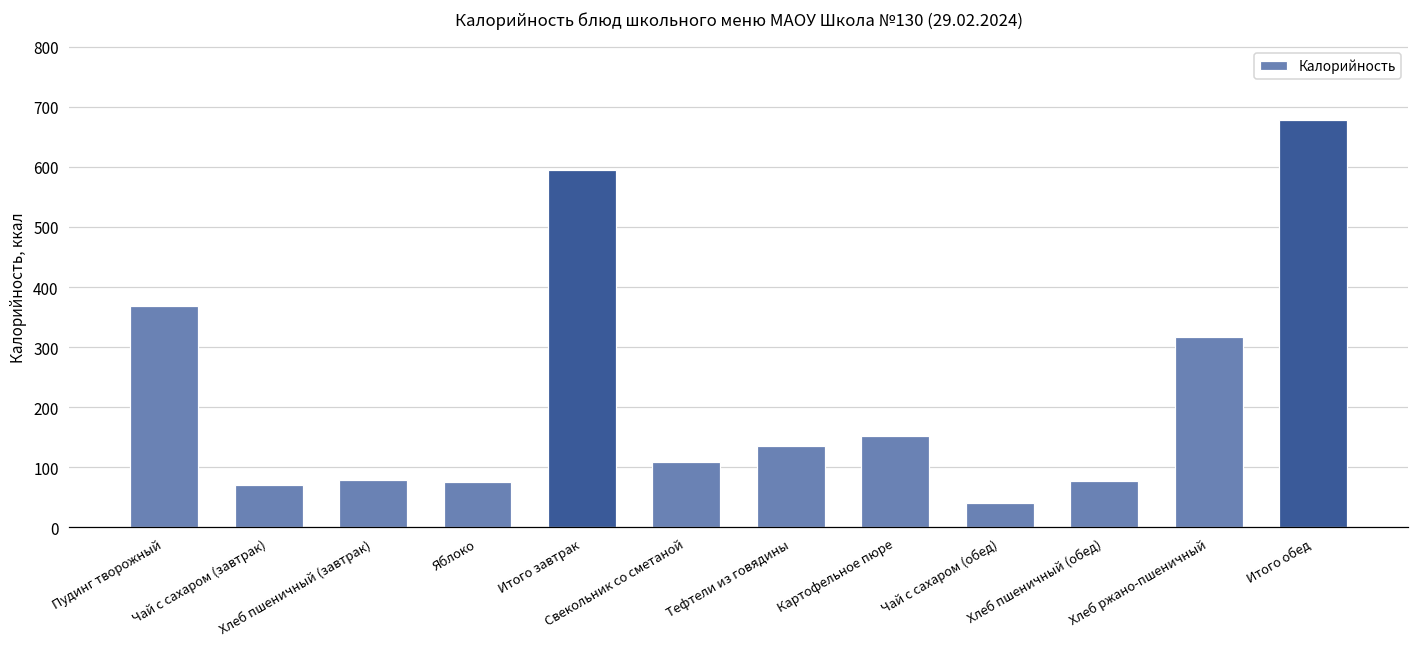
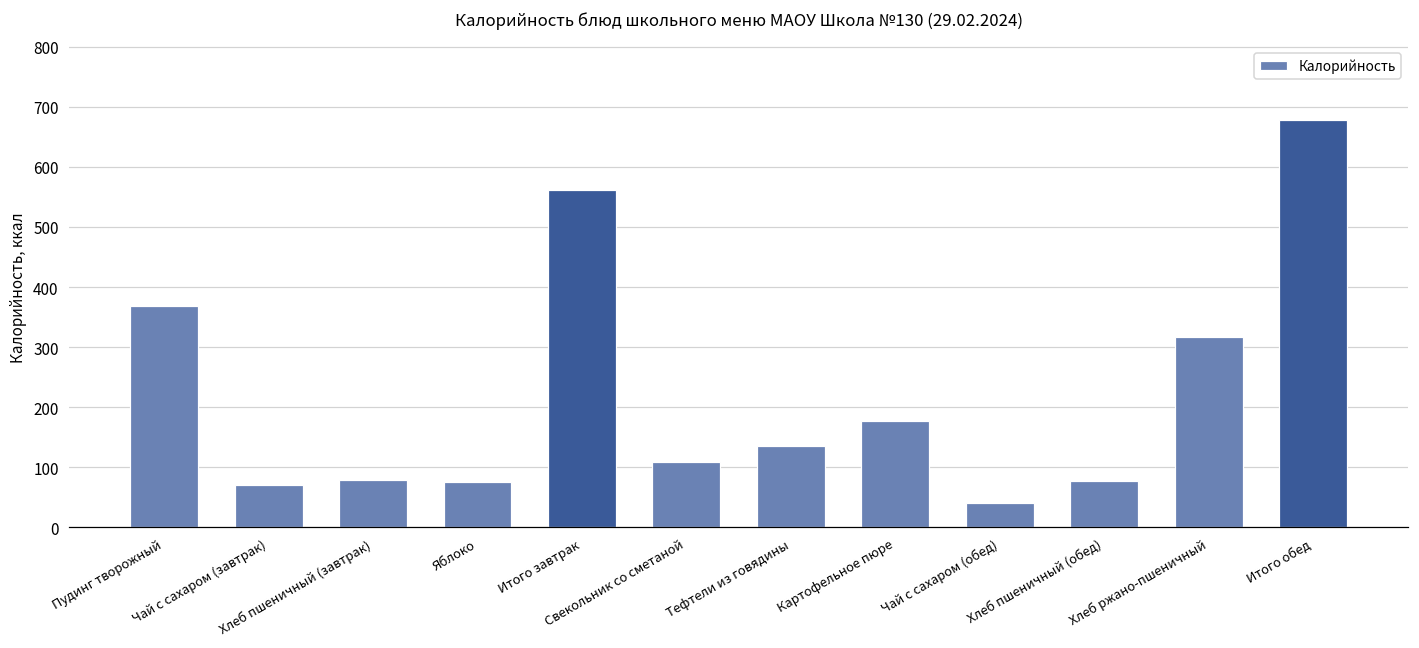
Итого завтрак: 590 -> 560
Картофельное пюре: 150 -> 180
